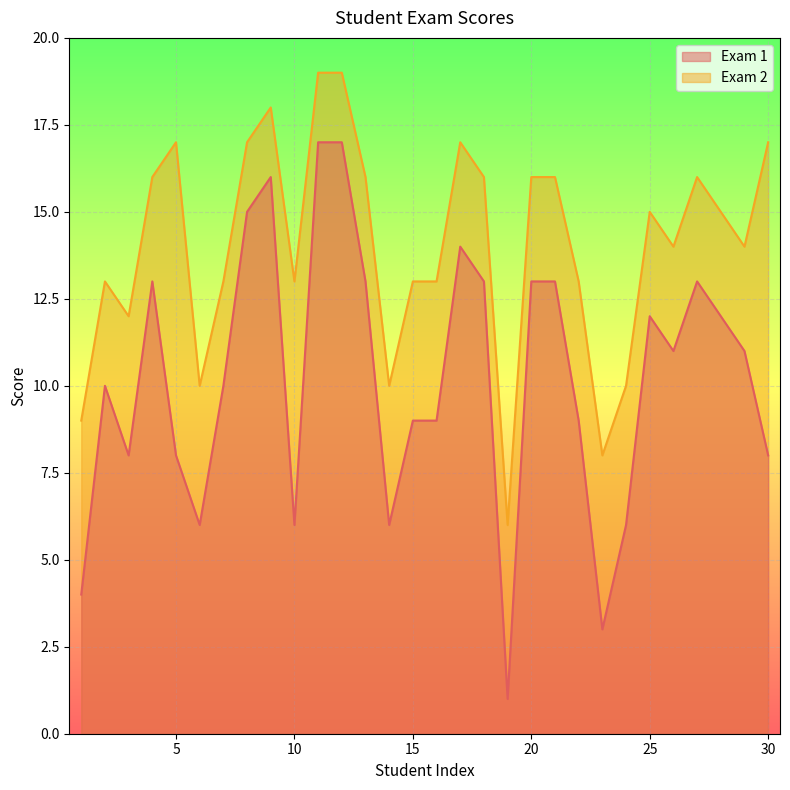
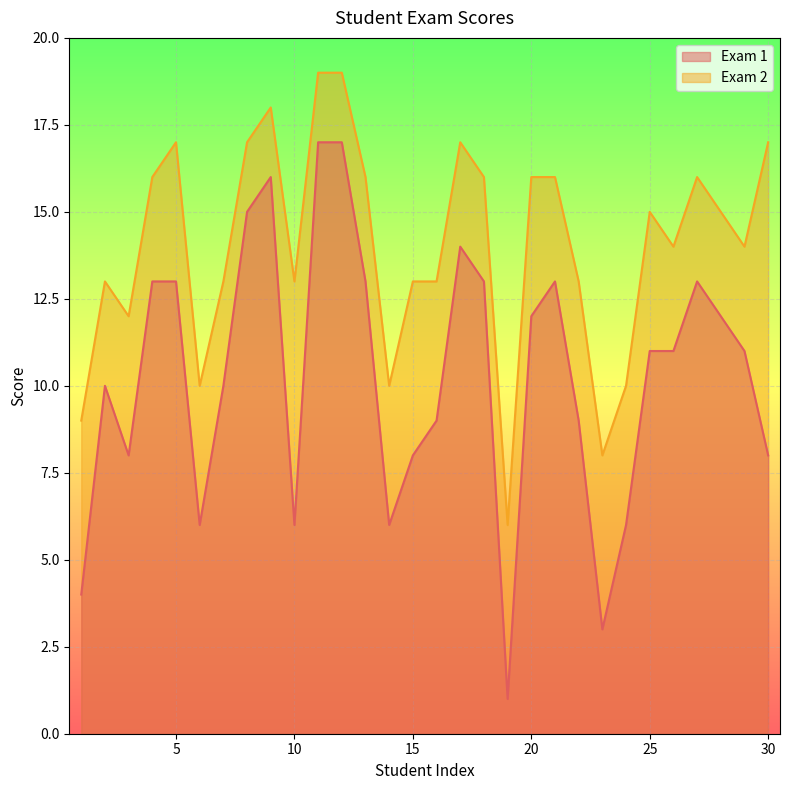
Exam 1, 5: 8 -> 13
Exam 1, 15: 9 -> 8
Exam 1, 20: 13 -> 12
Exam 1, 25: 12 -> 11
